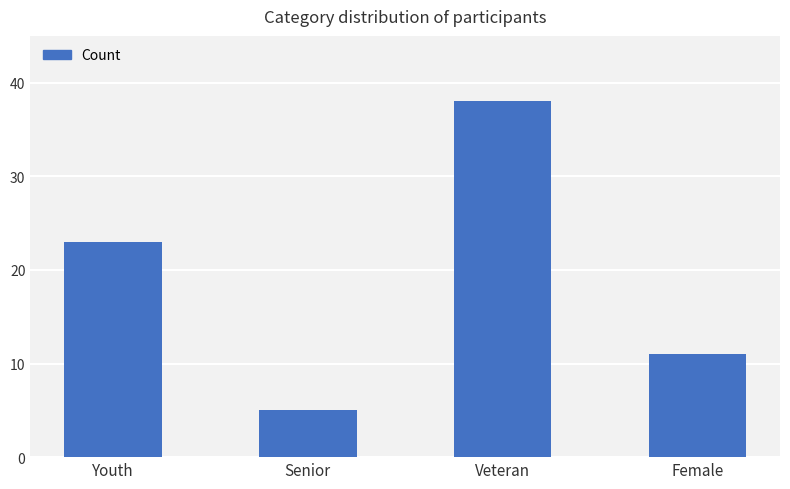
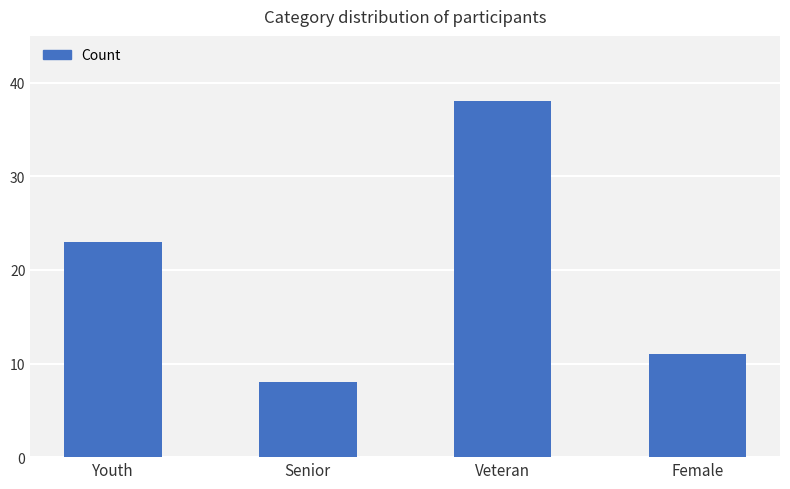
Senior: 5 -> 8
